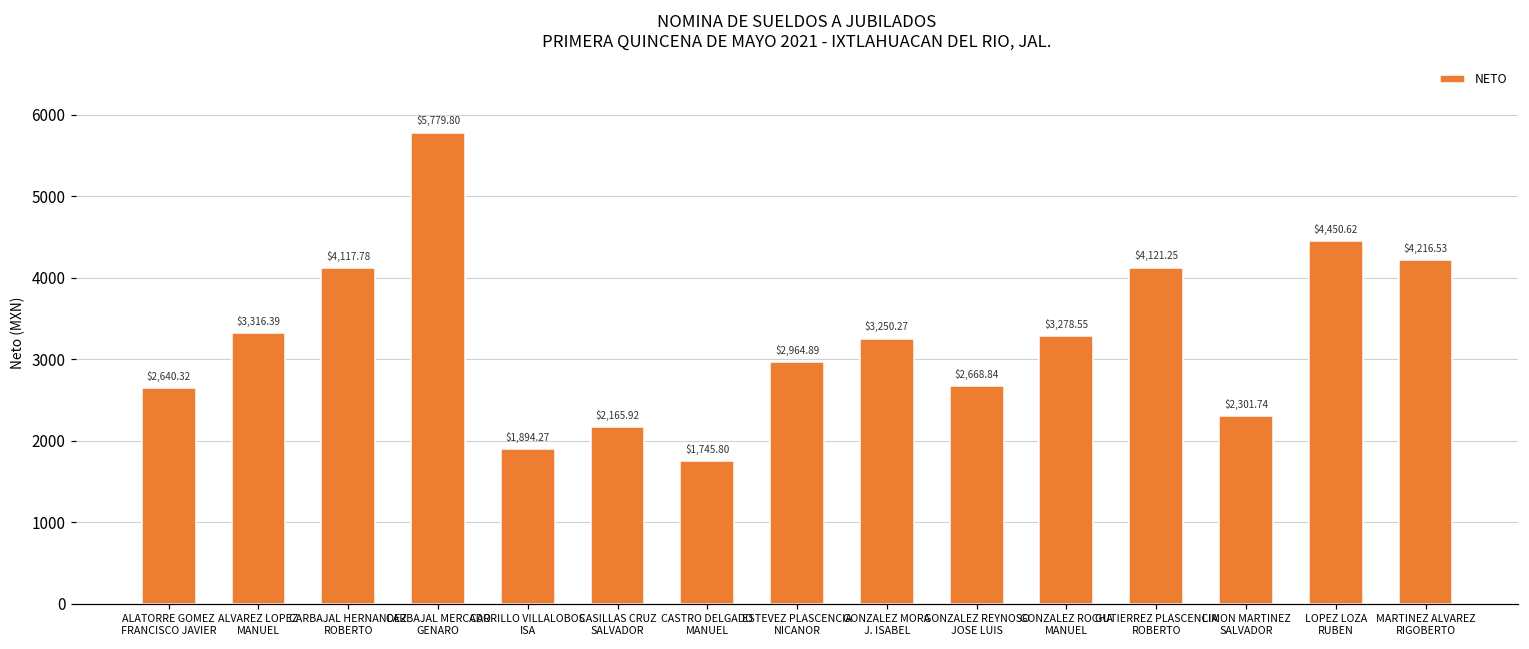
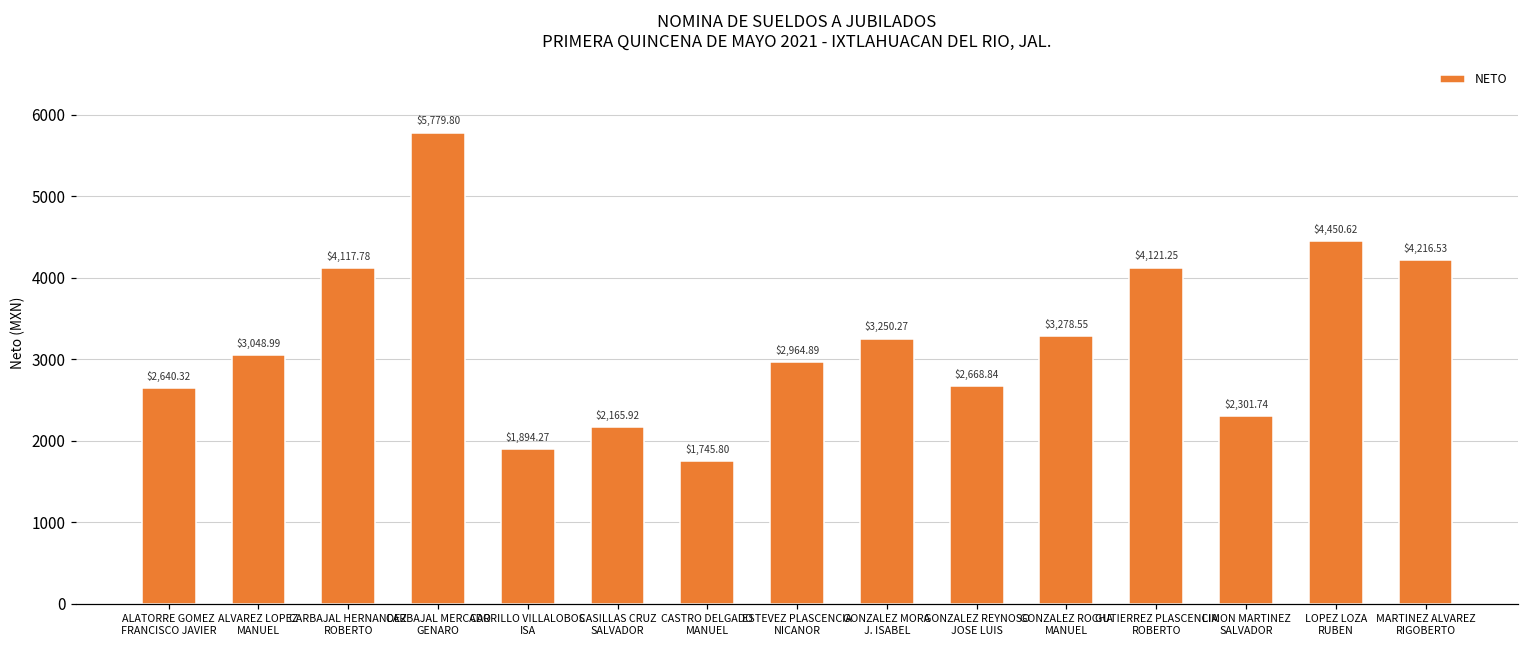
ALVAREZ LOPEZ MANUEL: $3,316.39 -> $3,048.99
